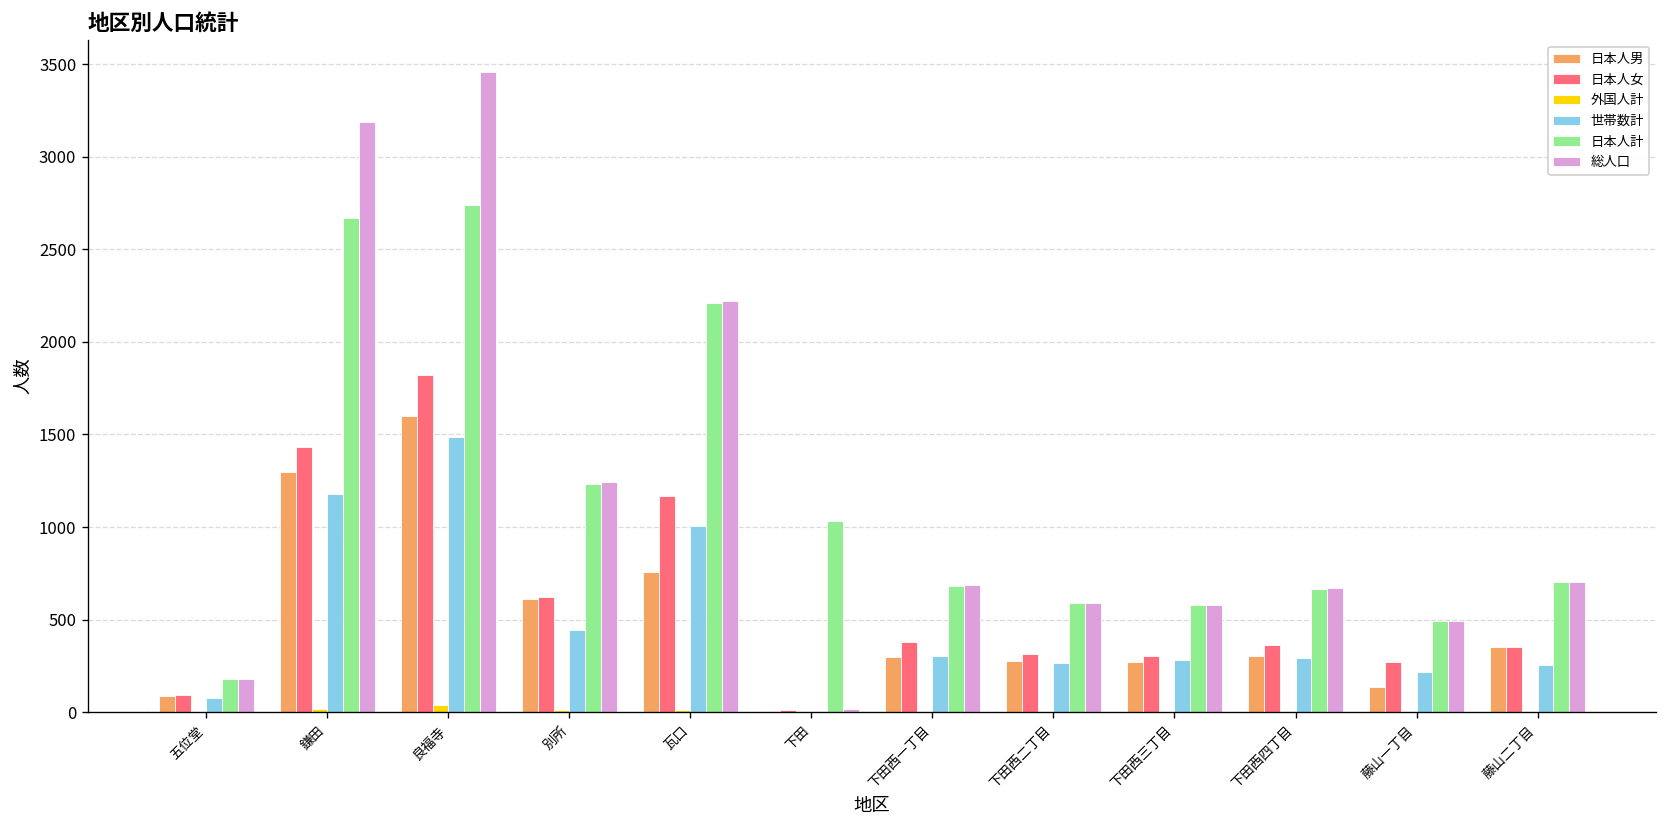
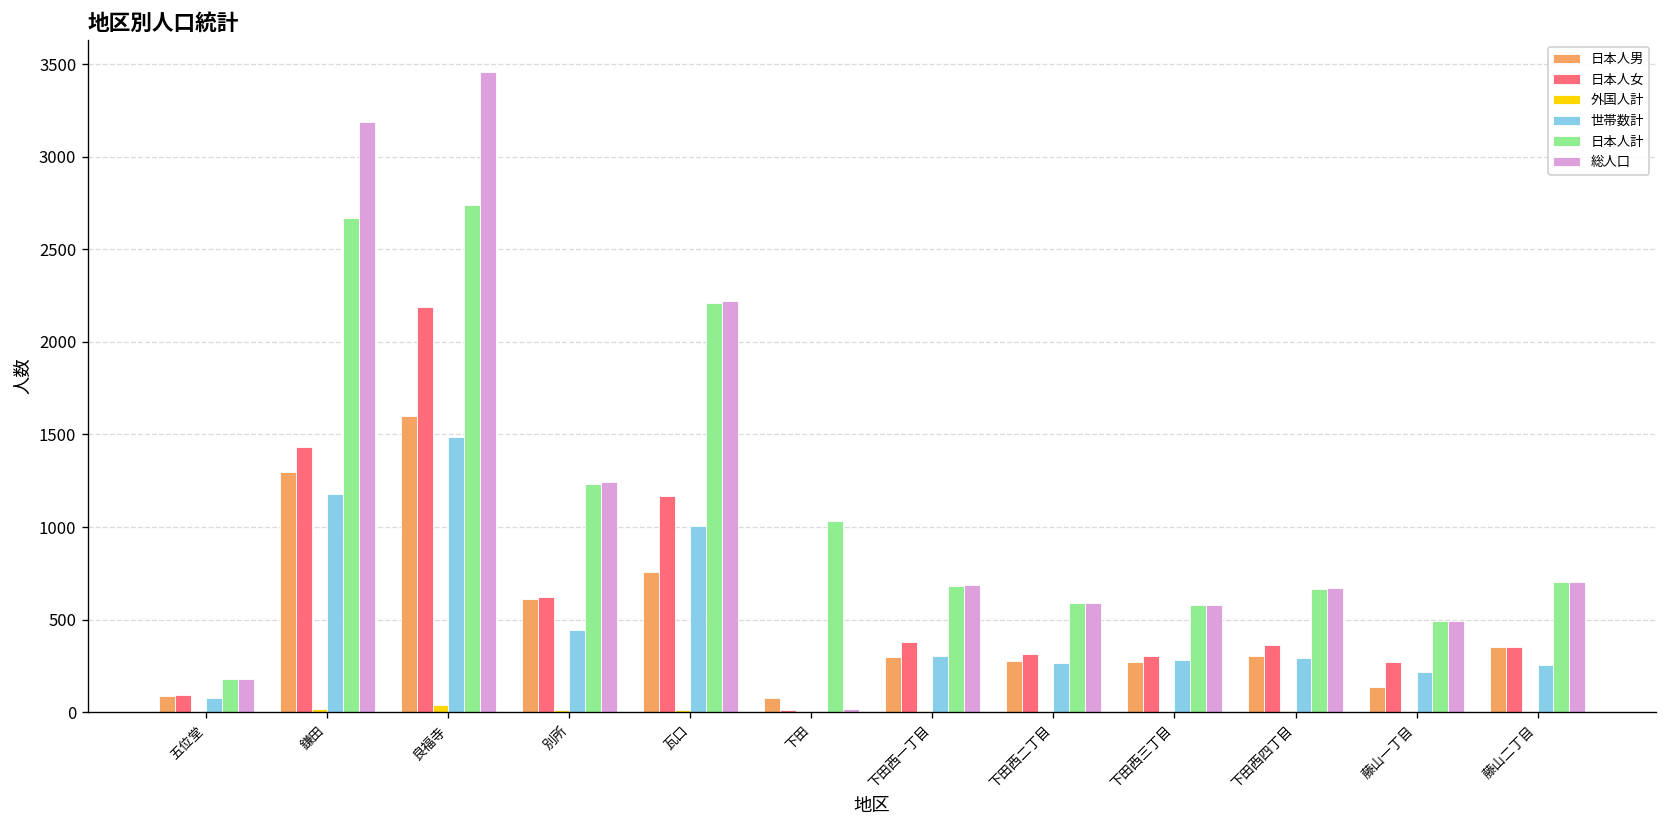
日本人女, 良福寺: 1820 -> 2190
日本人男, 下田: 10 -> 70
